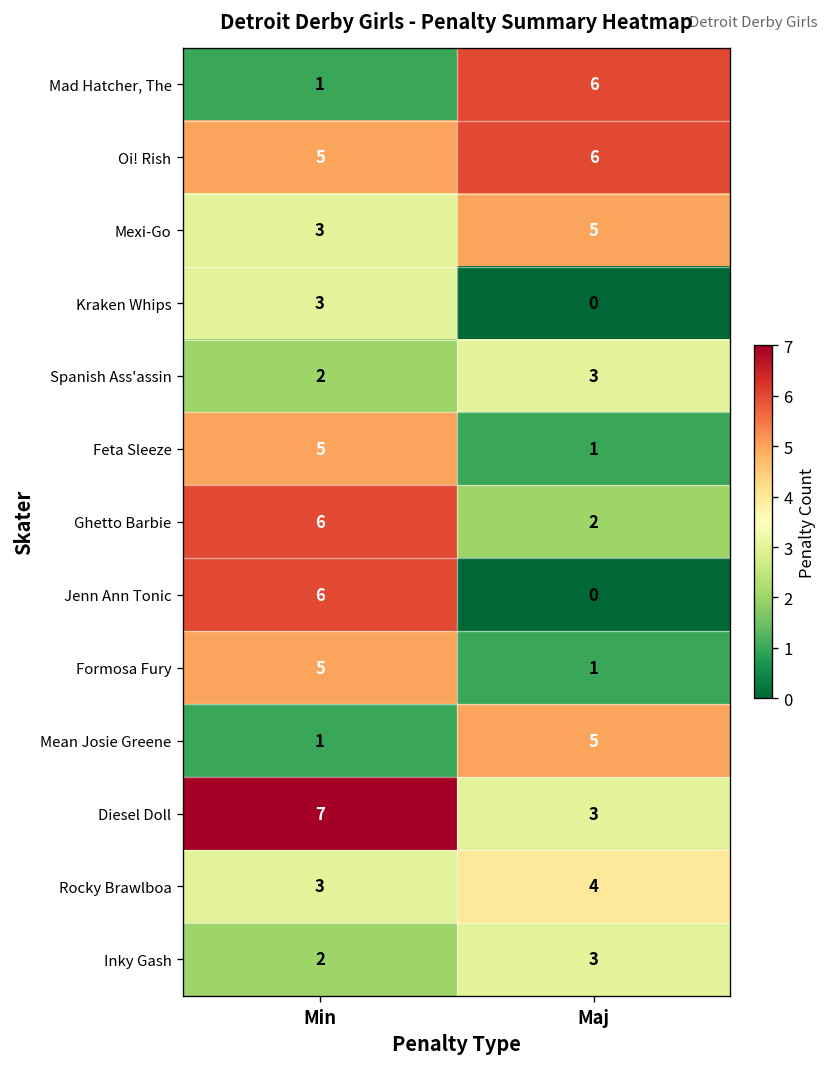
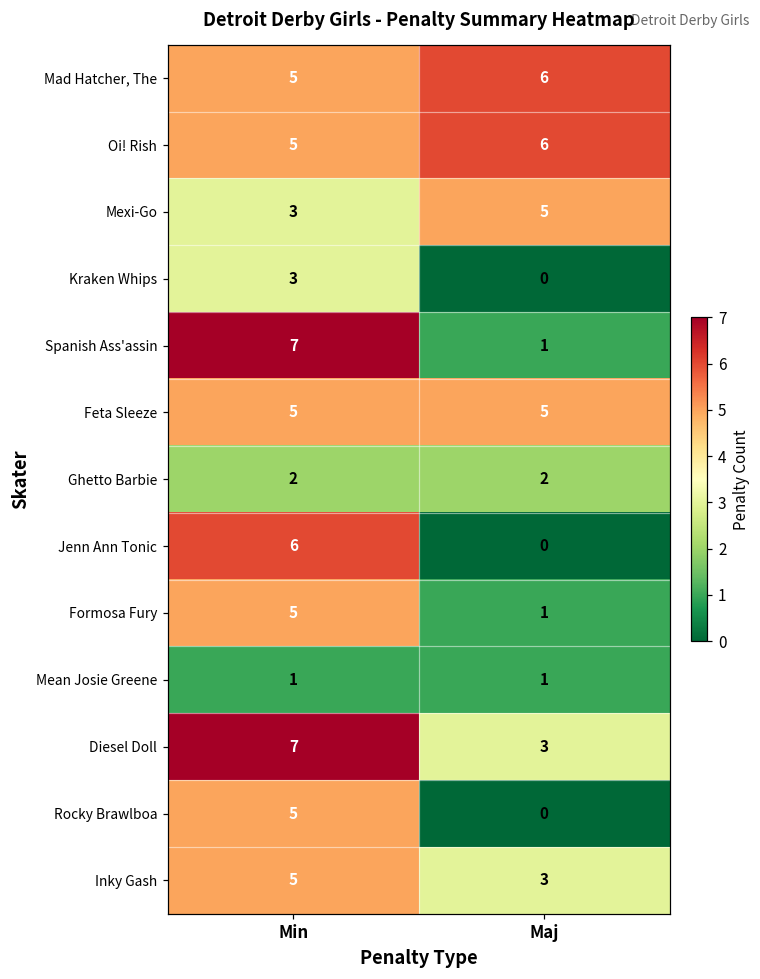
Mad Hatcher, The, Min: 1 -> 5
Spanish Ass'assin, Min: 2 -> 7
Spanish Ass'assin, Maj: 3 -> 1
Feta Sleeze, Maj: 1 -> 5
Ghetto Barbie, Min: 6 -> 2
Mean Josie Greene, Maj: 5 -> 1
Rocky Brawlboa, Min: 3 -> 5
Rocky Brawlboa, Maj: 4 -> 0
Inky Gash, Min: 2 -> 5
